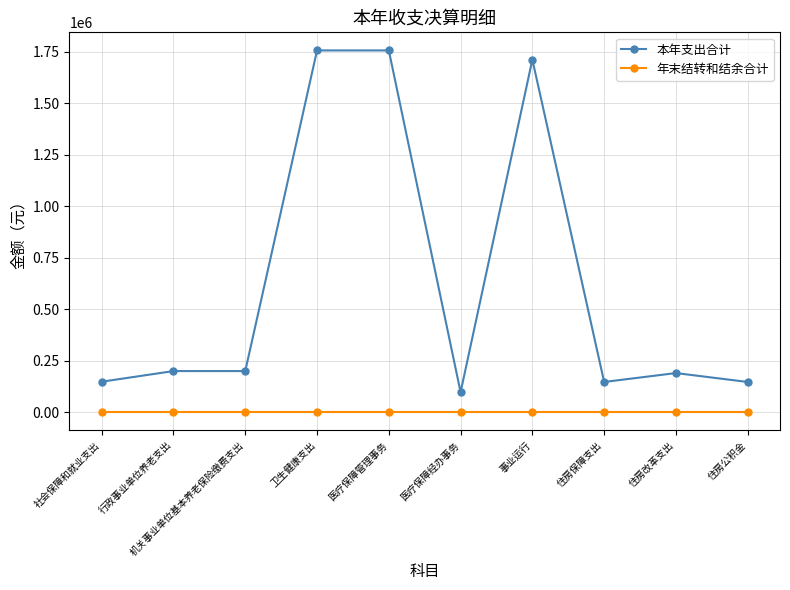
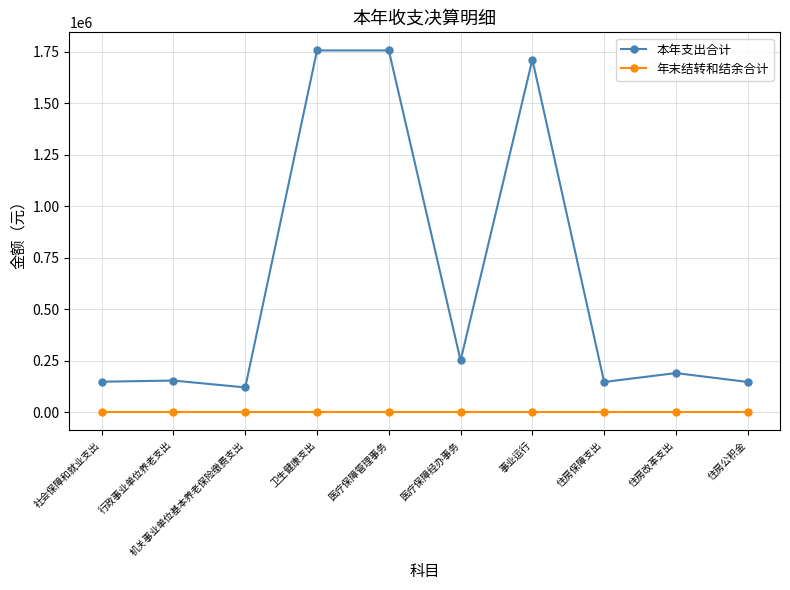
本年支出合计, 行政事业单位养老支出: 200000 -> 150000
本年支出合计, 机关事业单位基本养老保险缴费支出: 200000 -> 120000
本年支出合计, 医疗保障经办事务: 100000 -> 250000
